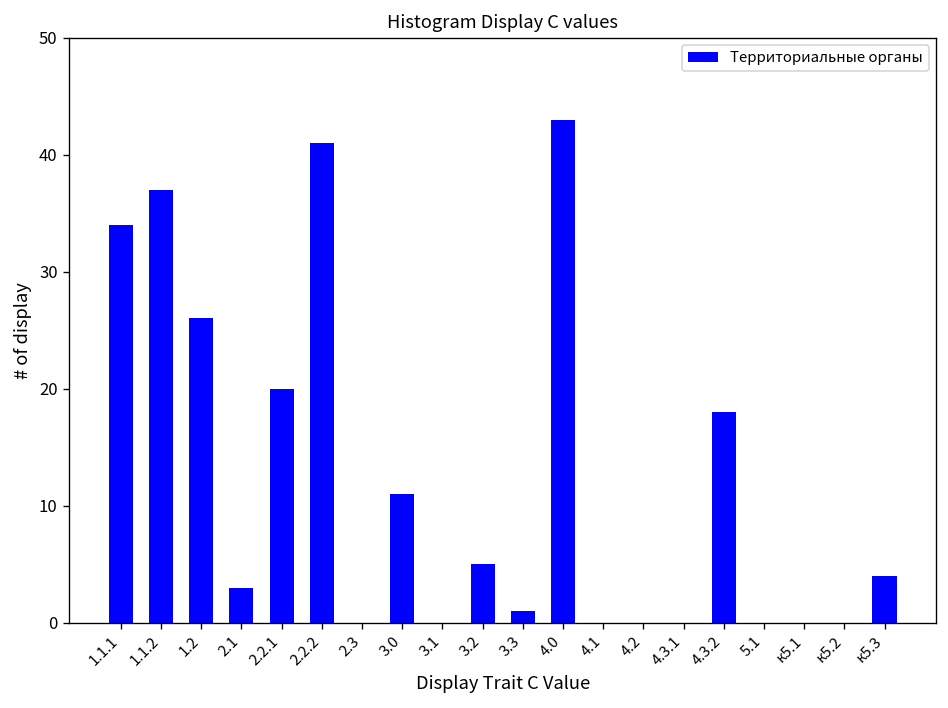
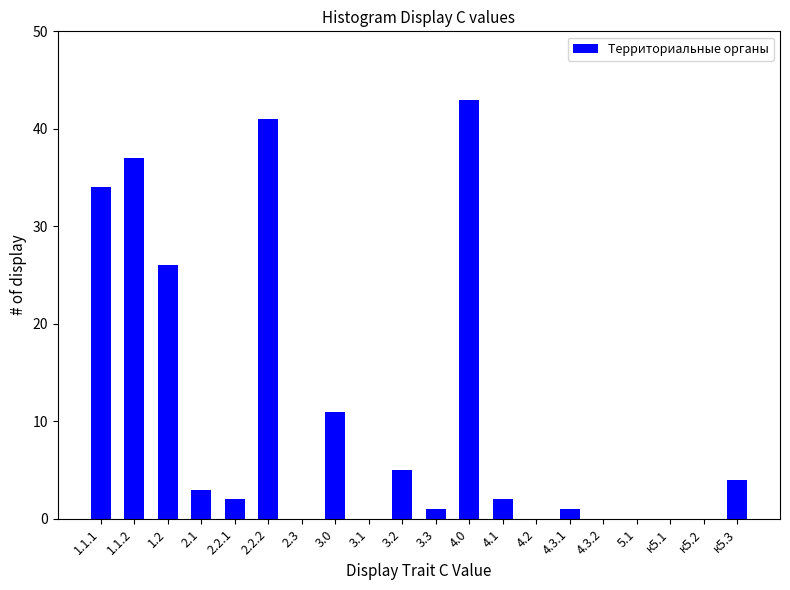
2.2.1: 20 -> 2
4.1: 0 -> 2
4.3.1: 0 -> 1
4.3.2: 18 -> 0
